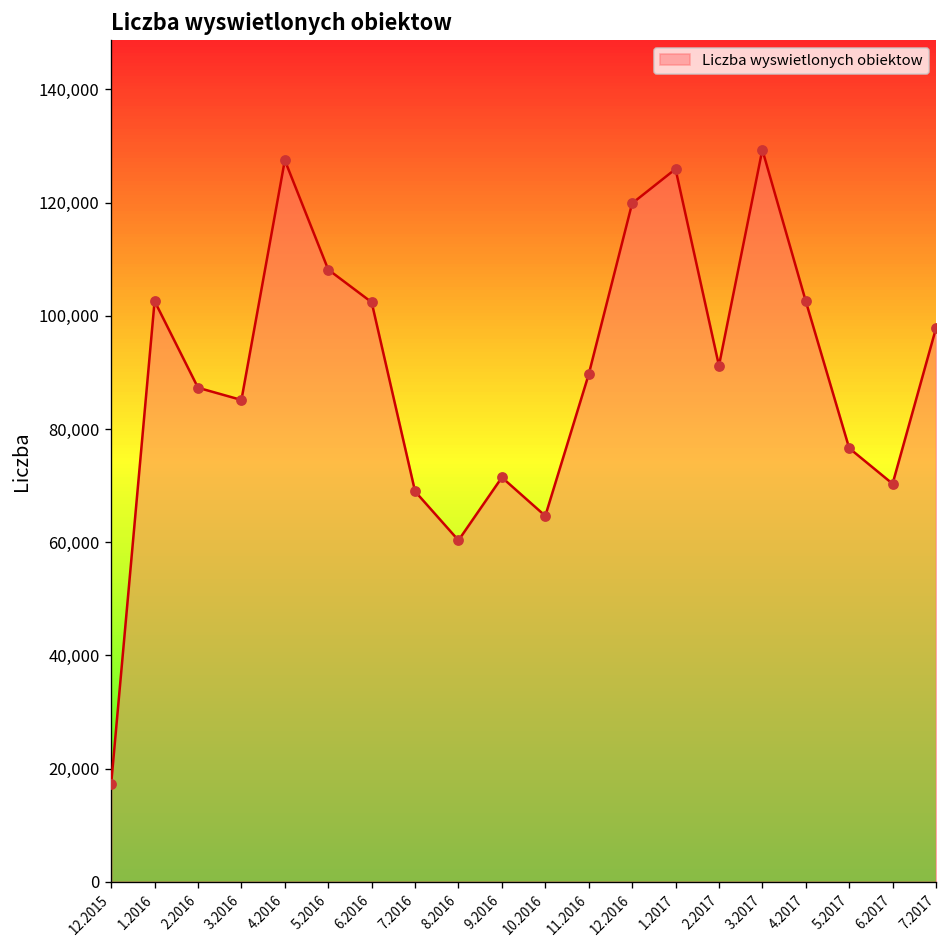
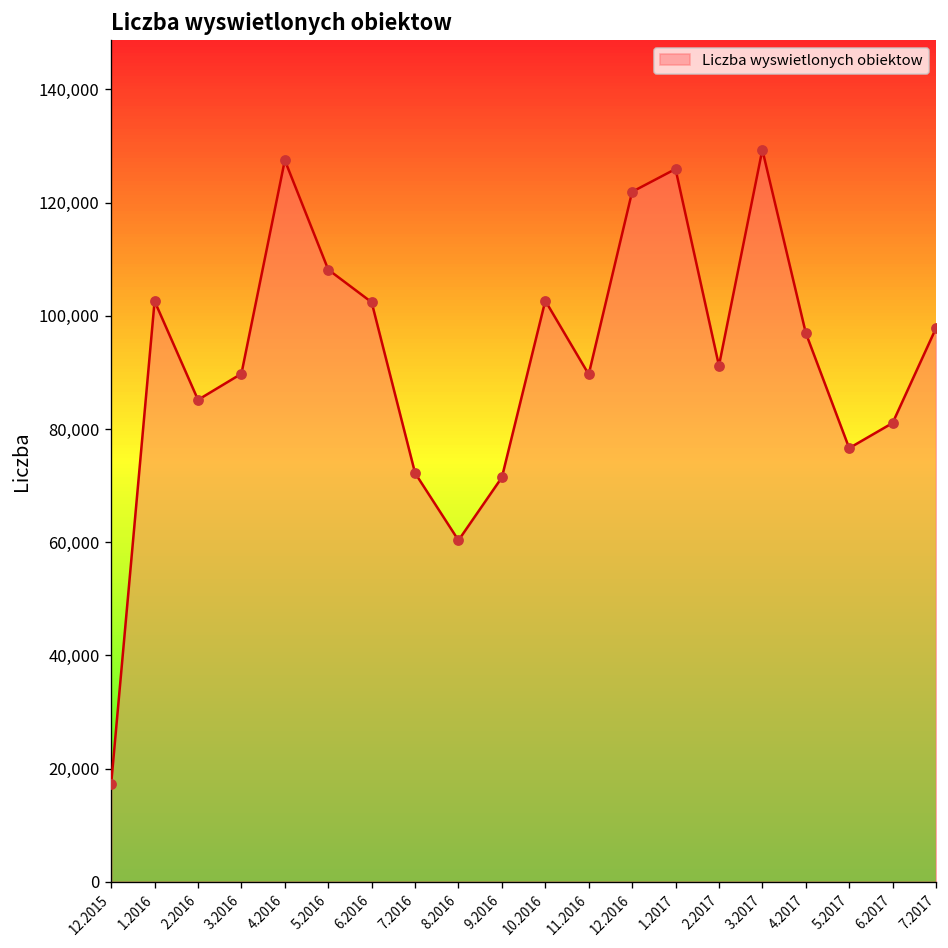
2.2016: 87,000 -> 85,000
3.2016: 85,000 -> 90,000
7.2016: 69,000 -> 72,000
10.2016: 65,000 -> 103,000
12.2016: 120,000 -> 122,000
4.2017: 103,000 -> 97,000
6.2017: 70,000 -> 81,000
